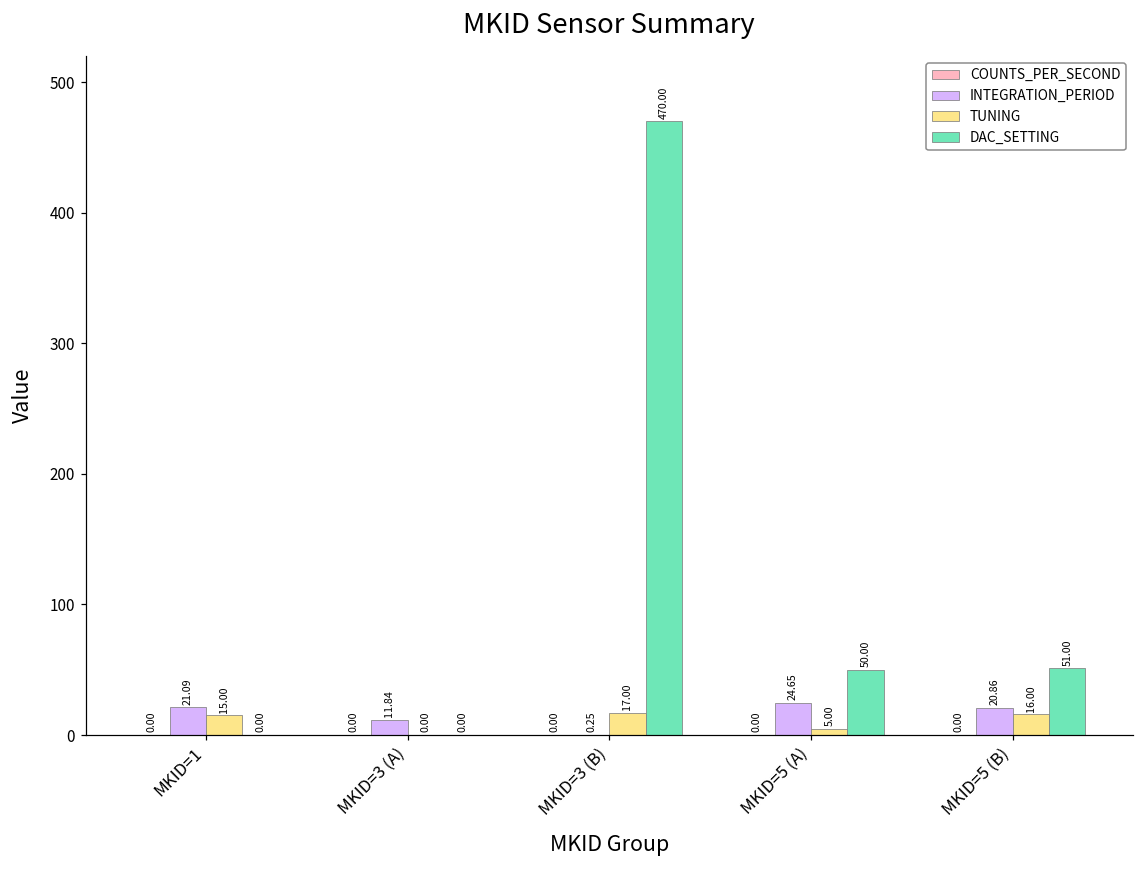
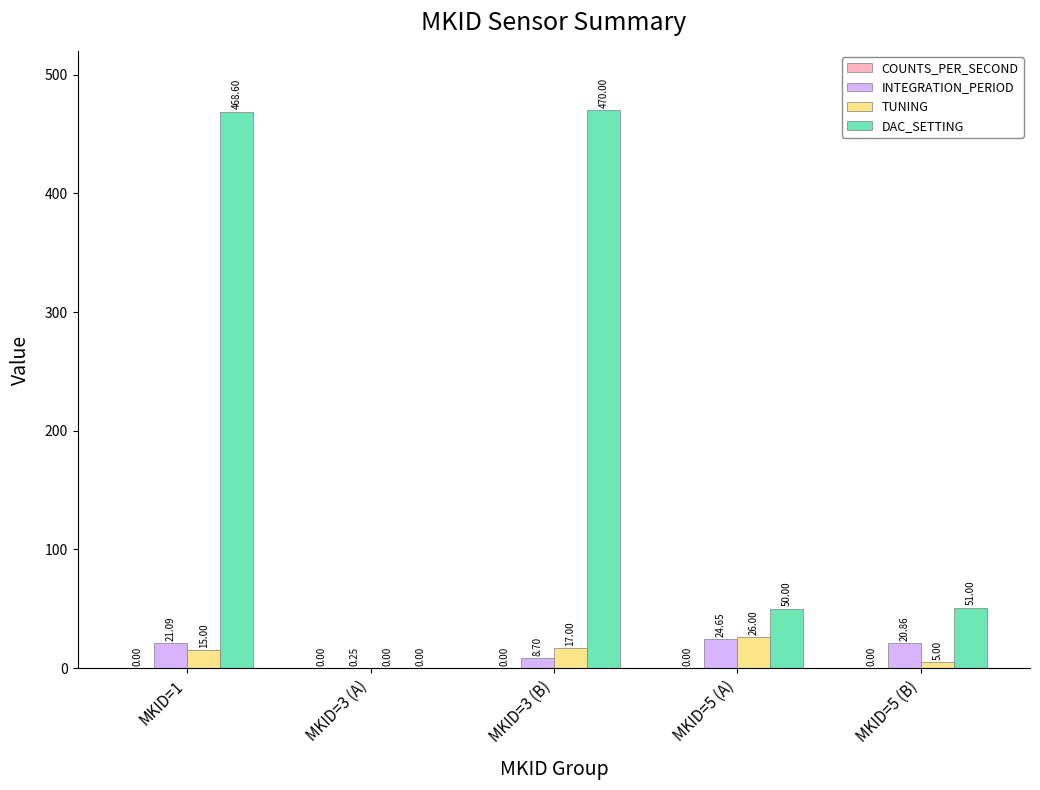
DAC_SETTING, MKID=1: 0.00 -> 468.60
INTEGRATION_PERIOD, MKID=3 (A): 11.84 -> 0.25
INTEGRATION_PERIOD, MKID=3 (B): 0.25 -> 8.70
TUNING, MKID=5 (A): 5.00 -> 26.00
TUNING, MKID=5 (B): 16.00 -> 5.00
